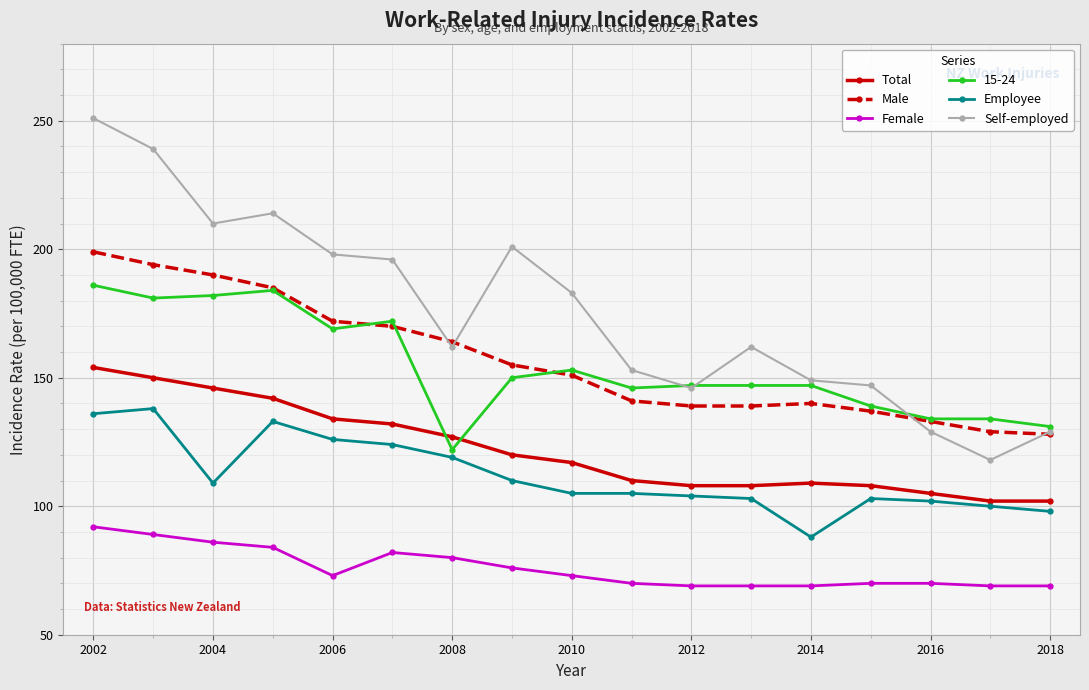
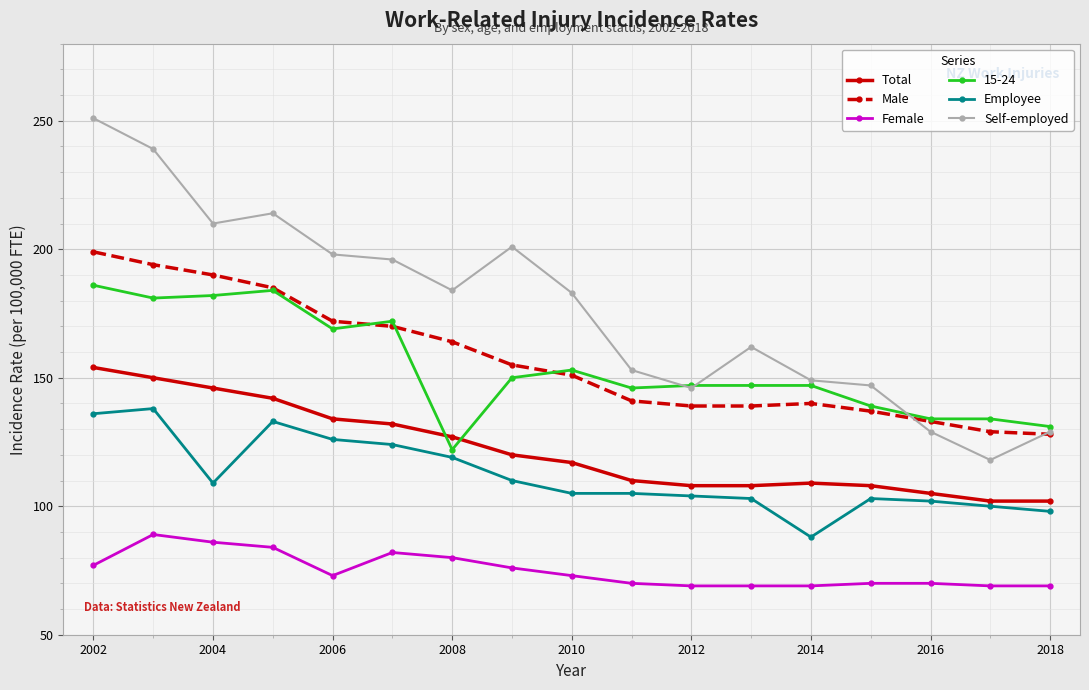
Female, 2002: 92 -> 77
Self-employed, 2008: 162 -> 184
